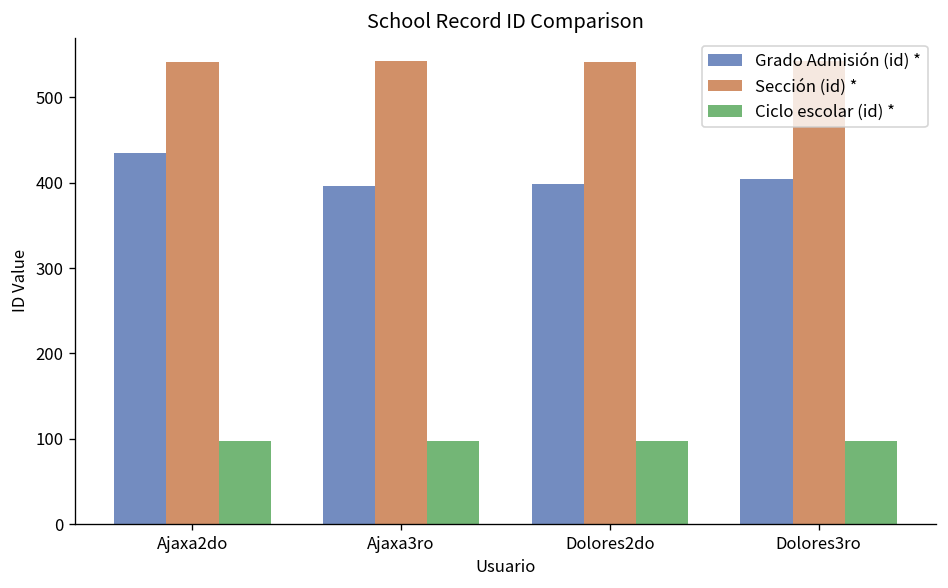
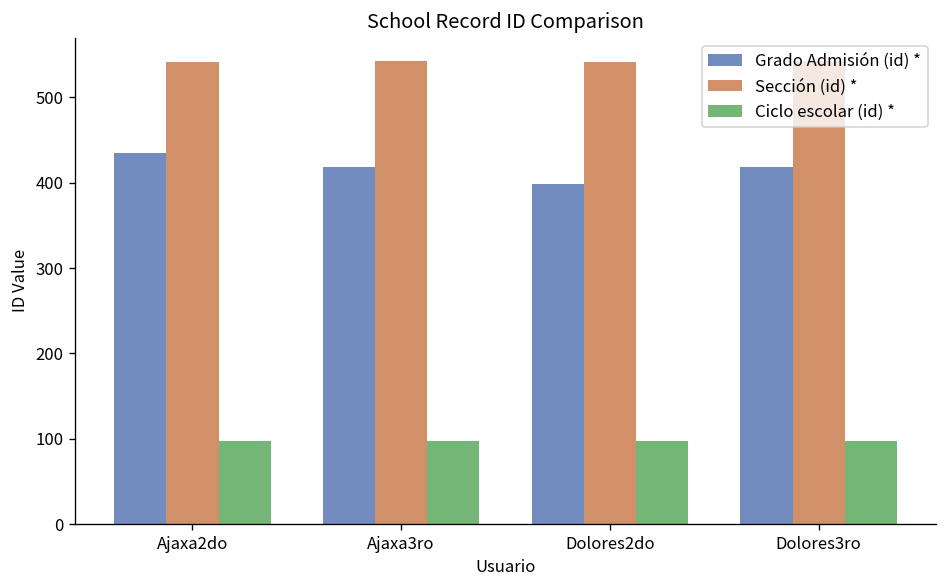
Grado Admisión (id) *, Ajaxa3ro: 400 -> 420
Grado Admisión (id) *, Dolores3ro: 410 -> 420
